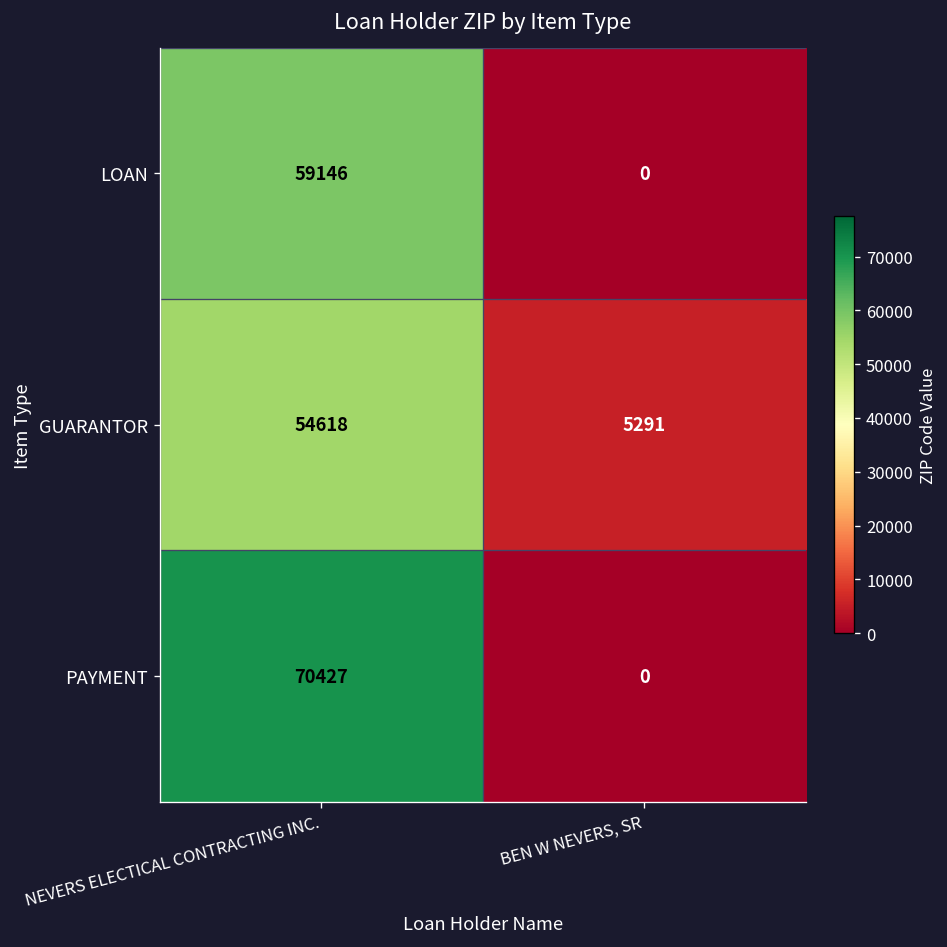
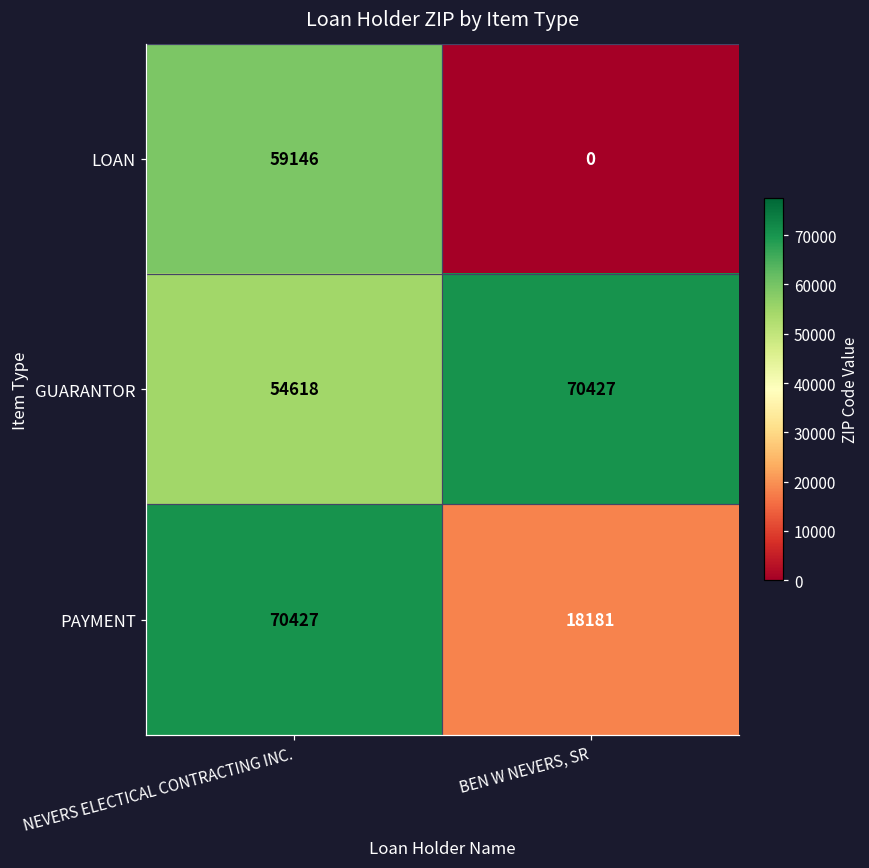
GUARANTOR, BEN W NEVERS, SR: 5291 -> 70427
PAYMENT, BEN W NEVERS, SR: 0 -> 18181
